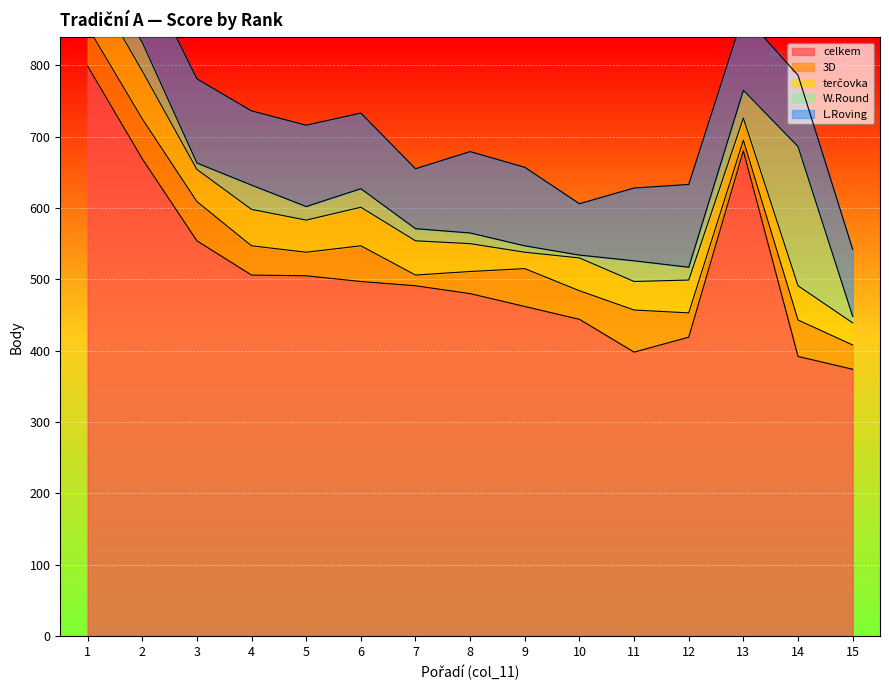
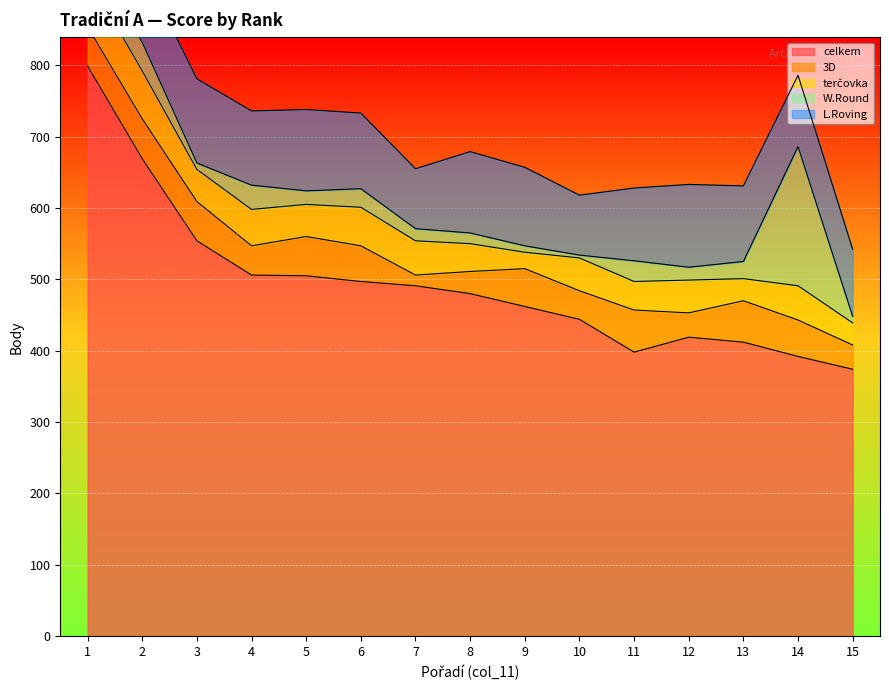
3D, 5: 30 -> 60
L.Roving, 10: 70 -> 80
celkem, 13: 680 -> 410
3D, 13: 20 -> 60
W.Round, 13: 40 -> 20
